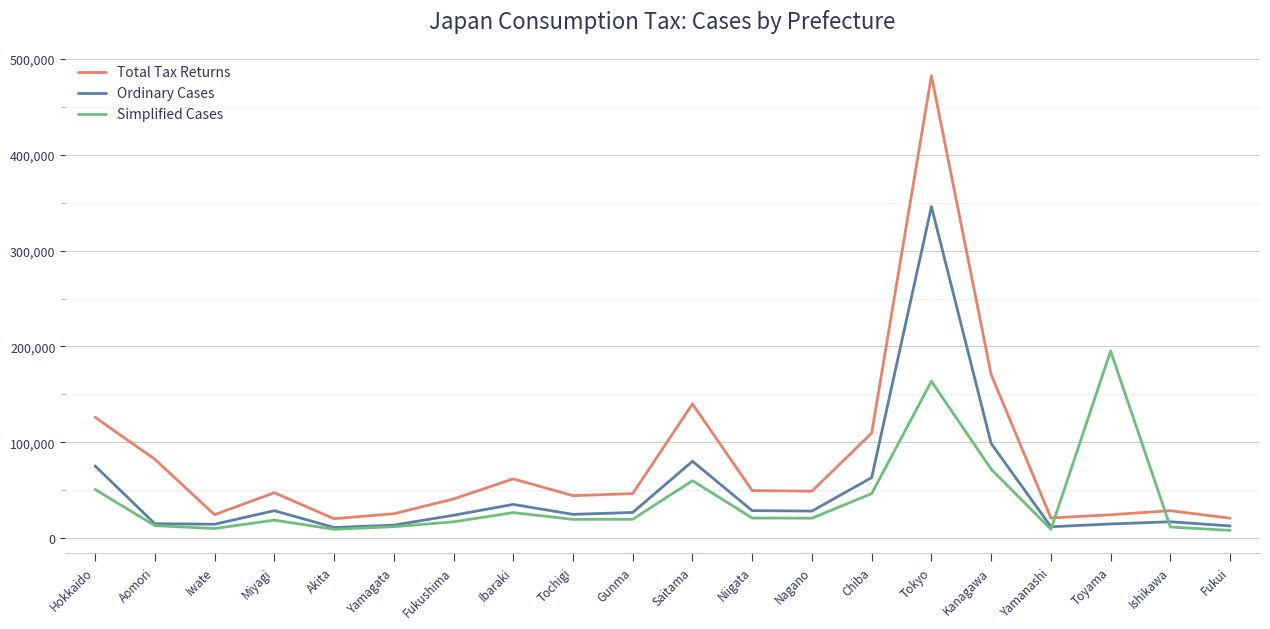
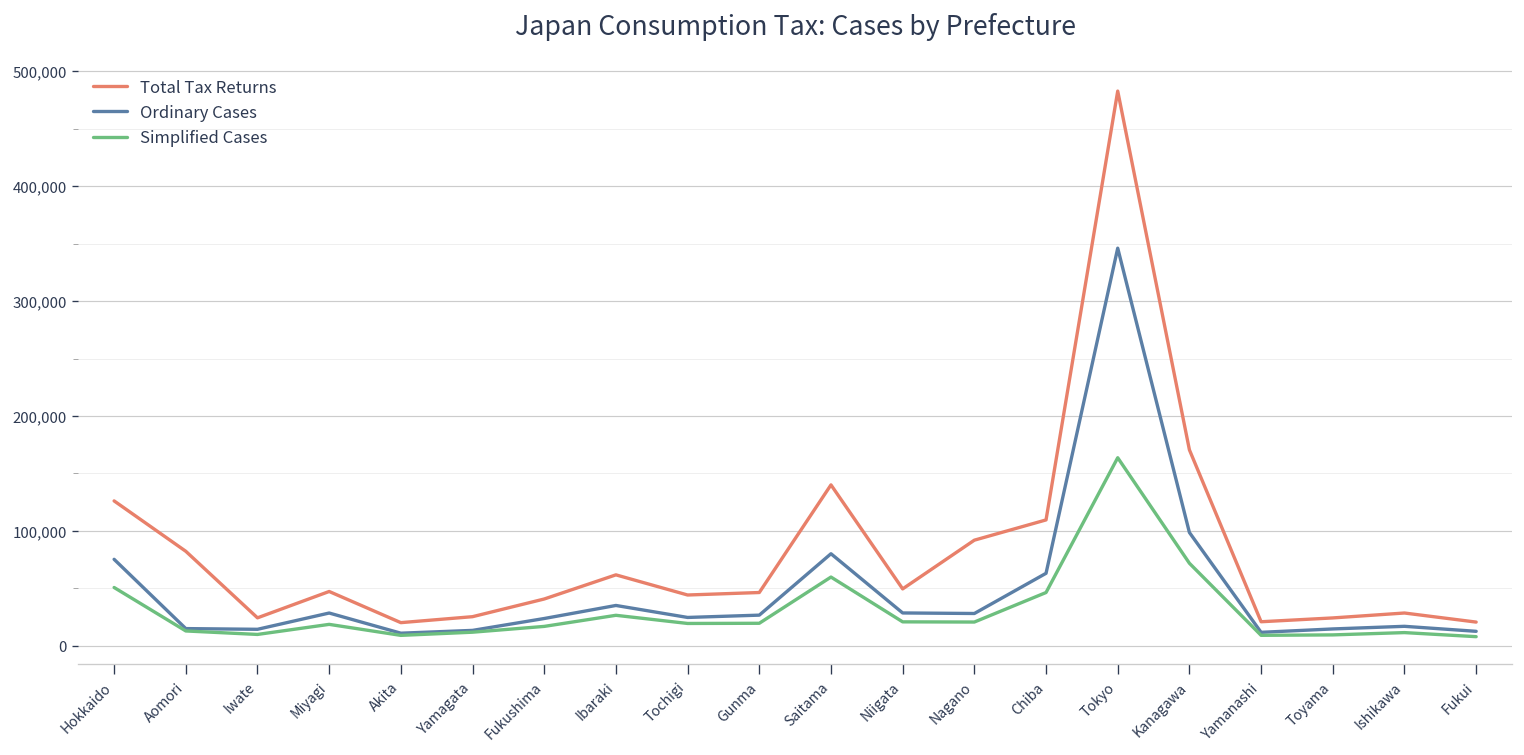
Total Tax Returns, Nagano: 50,000 -> 90,000
Simplified Cases, Toyama: 200,000 -> 10,000
